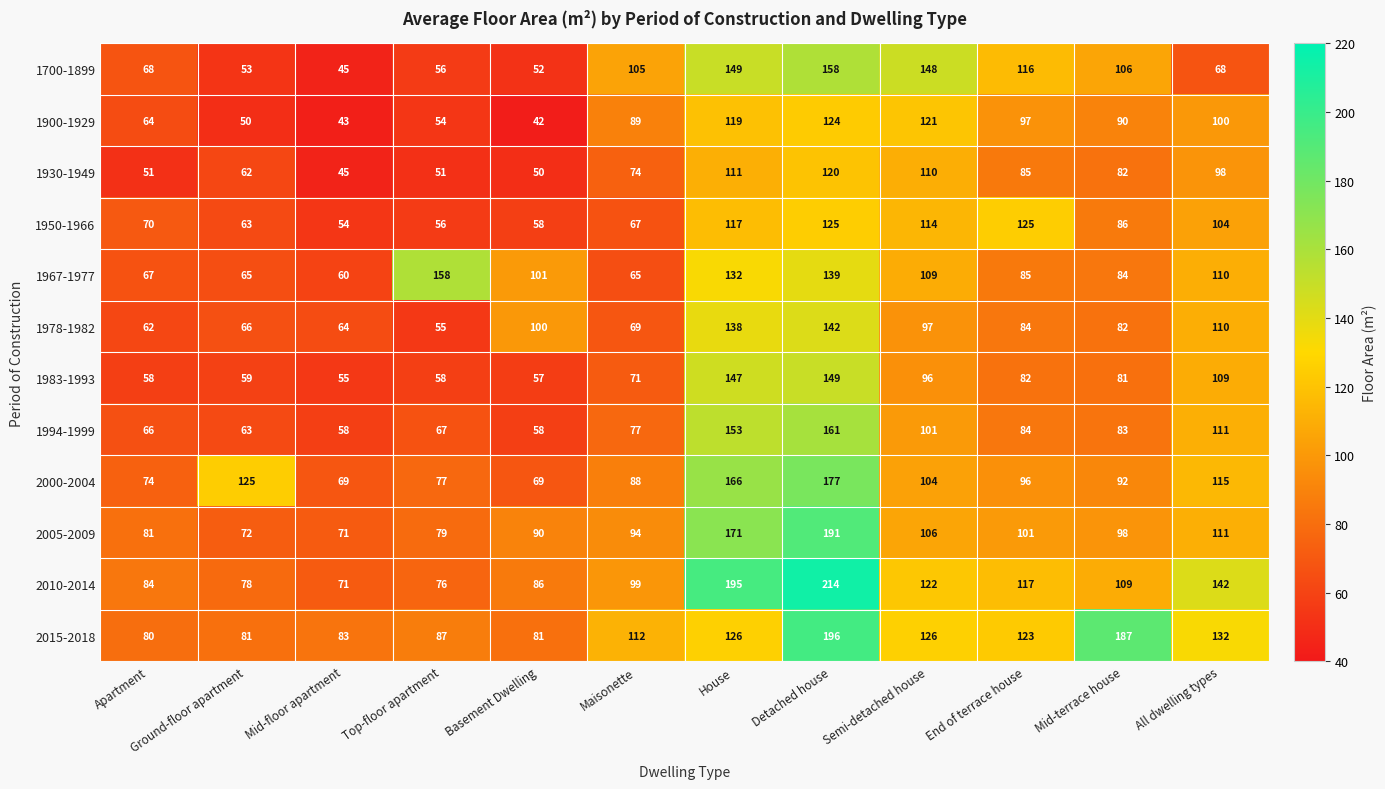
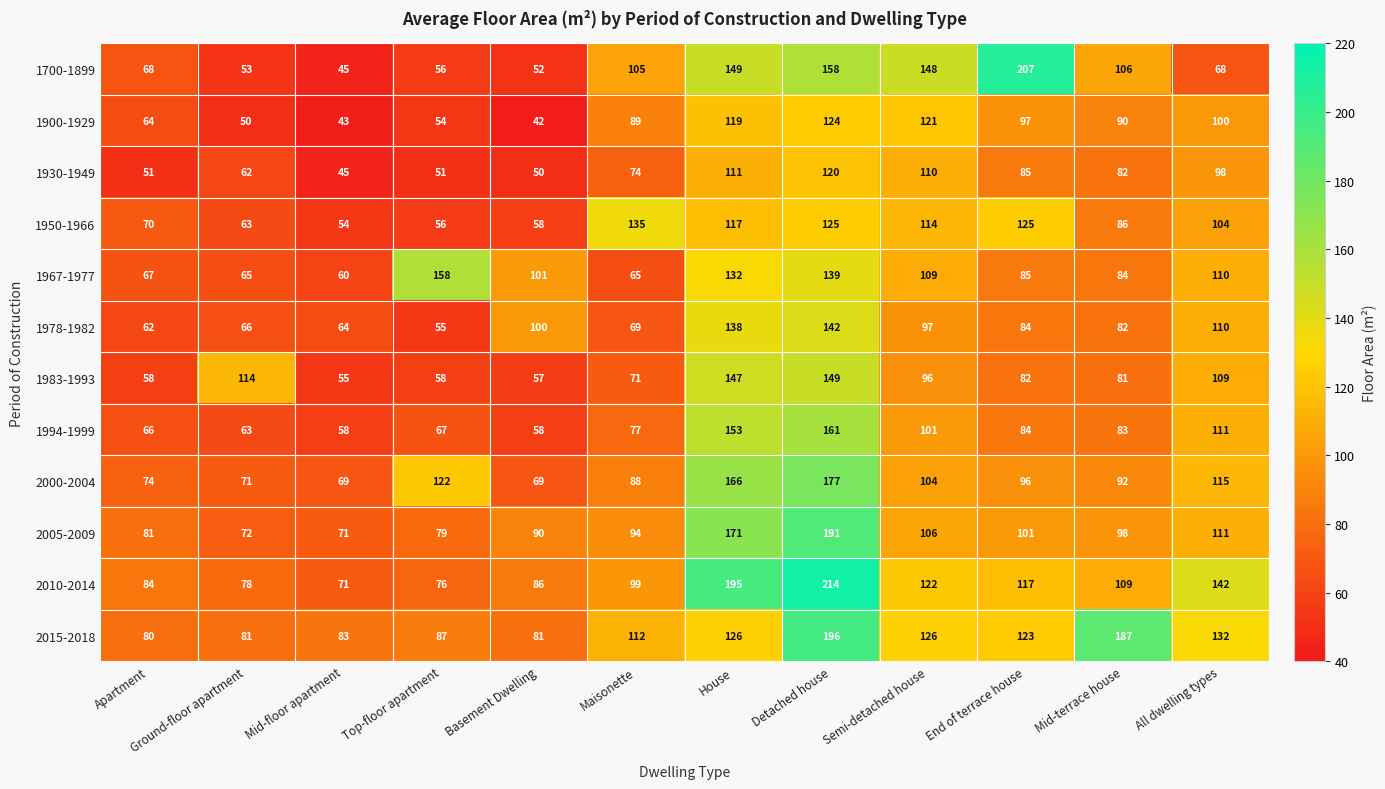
1700-1899, End of terrace house: 116 -> 207
1950-1966, Maisonette: 67 -> 135
1983-1993, Ground-floor apartment: 59 -> 114
2000-2004, Ground-floor apartment: 125 -> 71
2000-2004, Top-floor apartment: 77 -> 122
